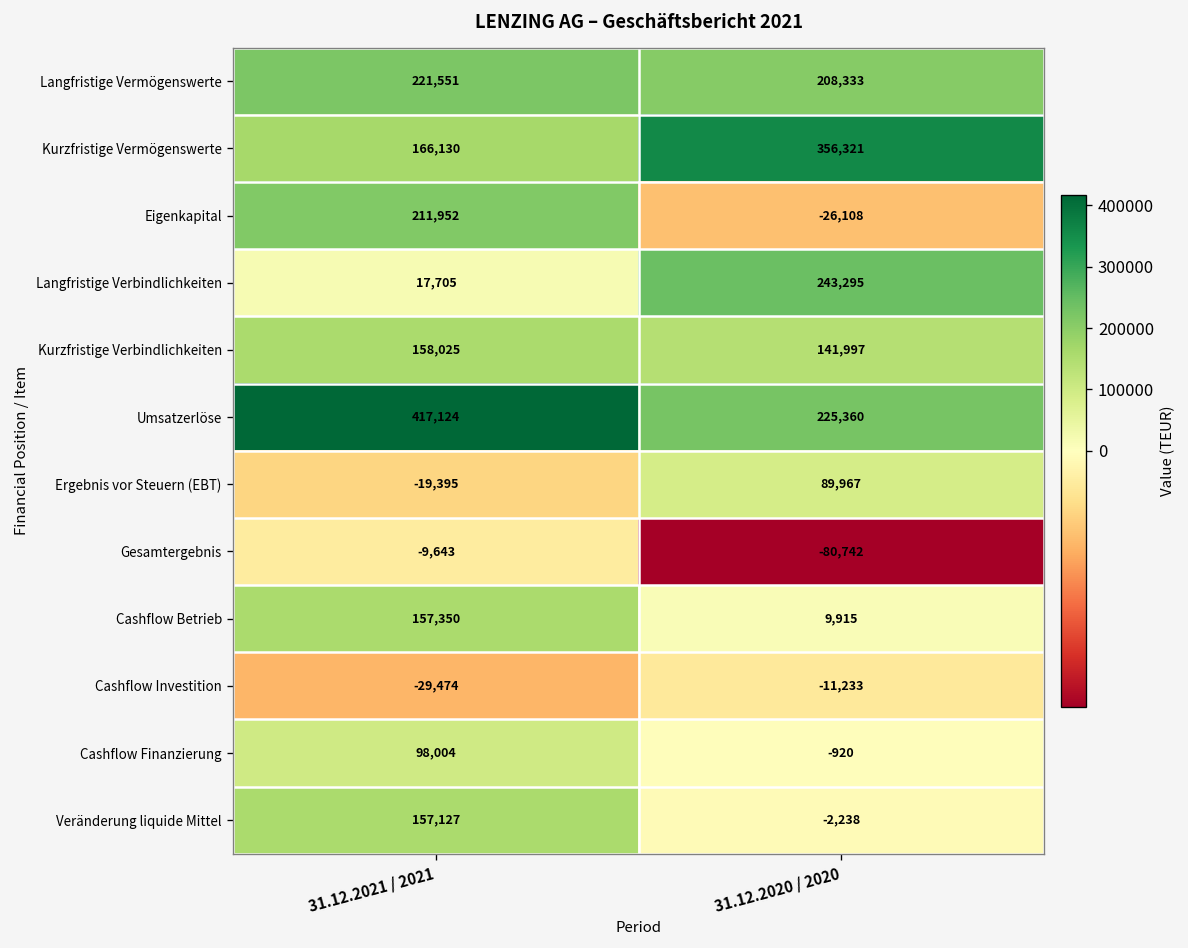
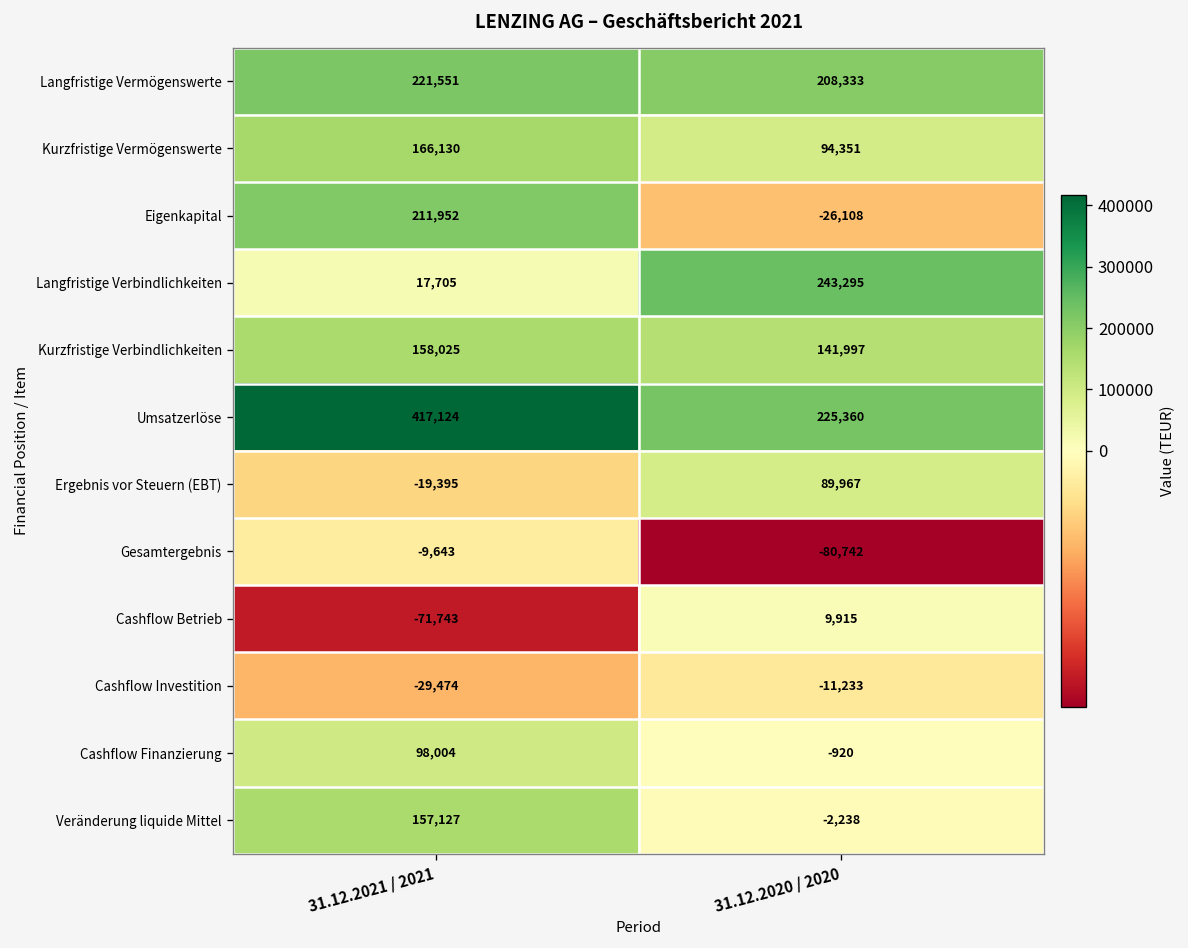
Kurzfristige Vermögenswerte, 31.12.2020 / 2020: 356,321 -> 94,351
Cashflow Betrieb, 31.12.2021 / 2021: 157,350 -> -71,743
